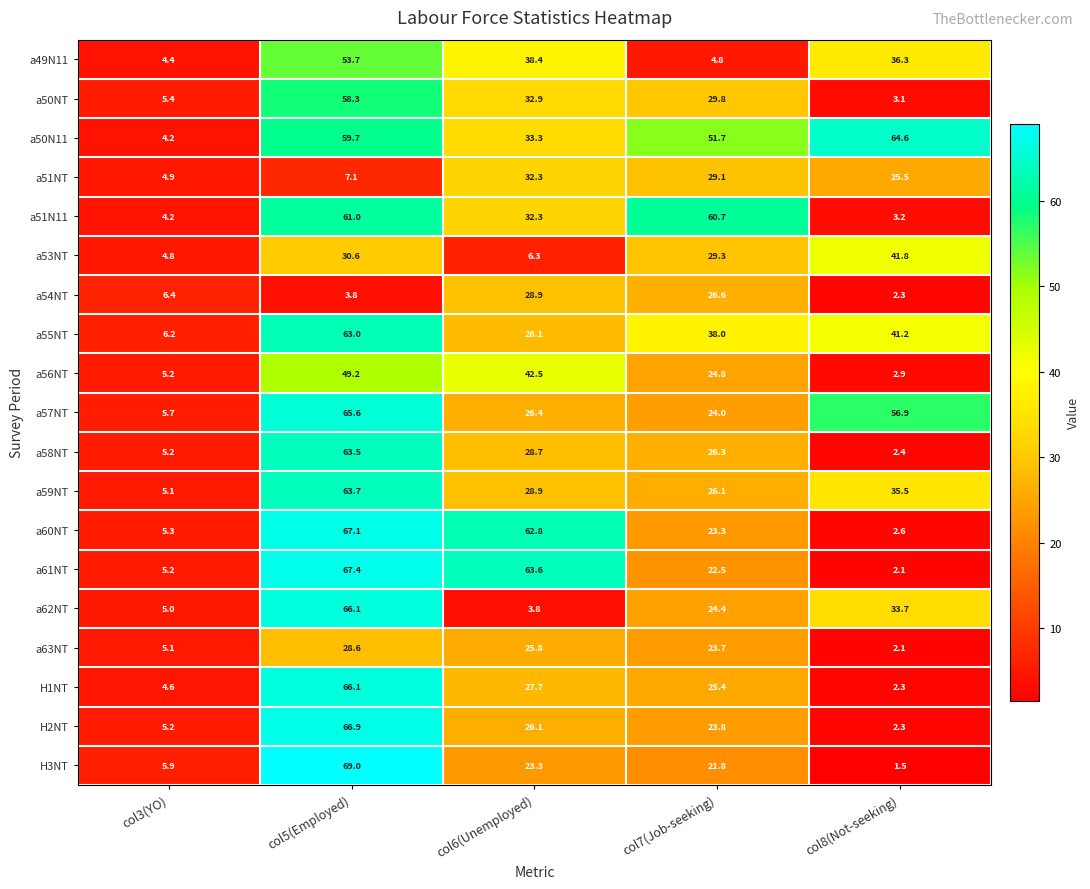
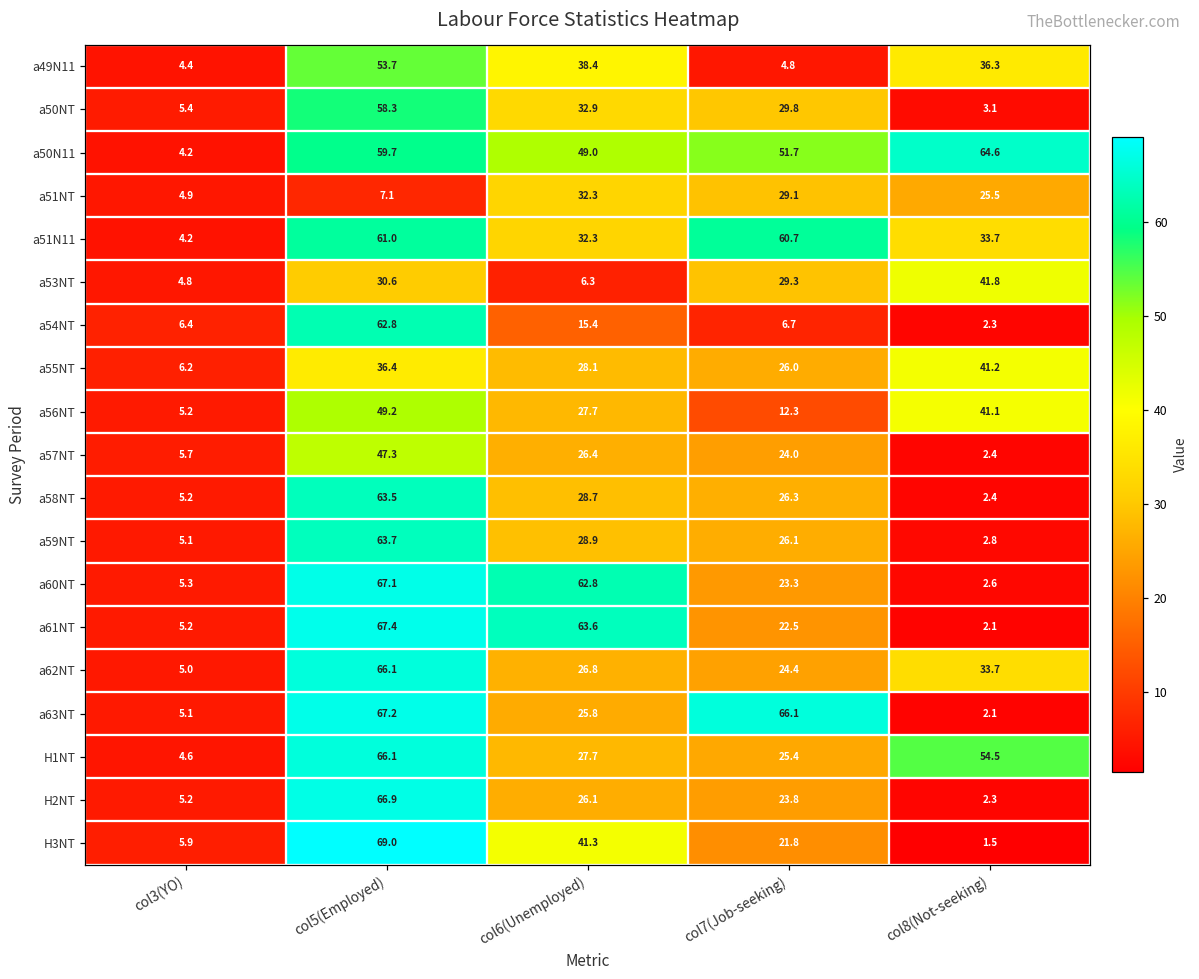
a50N11, col6(Unemployed): 33.3 -> 49.0
a51N11, col8(Not-seeking): 3.2 -> 33.7
a54NT, col5(Employed): 3.8 -> 62.8
a54NT, col6(Unemployed): 28.9 -> 15.4
a54NT, col7(Job-seeking): 26.6 -> 6.7
a55NT, col5(Employed): 63.0 -> 36.4
a55NT, col7(Job-seeking): 38.0 -> 26.0
a56NT, col6(Unemployed): 42.5 -> 27.7
a56NT, col7(Job-seeking): 24.8 -> 12.3
a56NT, col8(Not-seeking): 2.9 -> 41.1
a57NT, col5(Employed): 65.6 -> 47.3
a57NT, col8(Not-seeking): 56.9 -> 2.4
a59NT, col8(Not-seeking): 35.5 -> 2.8
a62NT, col6(Unemployed): 3.8 -> 26.8
a63NT, col5(Employed): 28.6 -> 67.2
a63NT, col7(Job-seeking): 23.7 -> 66.1
H1NT, col8(Not-seeking): 2.3 -> 54.5
H3NT, col6(Unemployed): 23.3 -> 41.3
